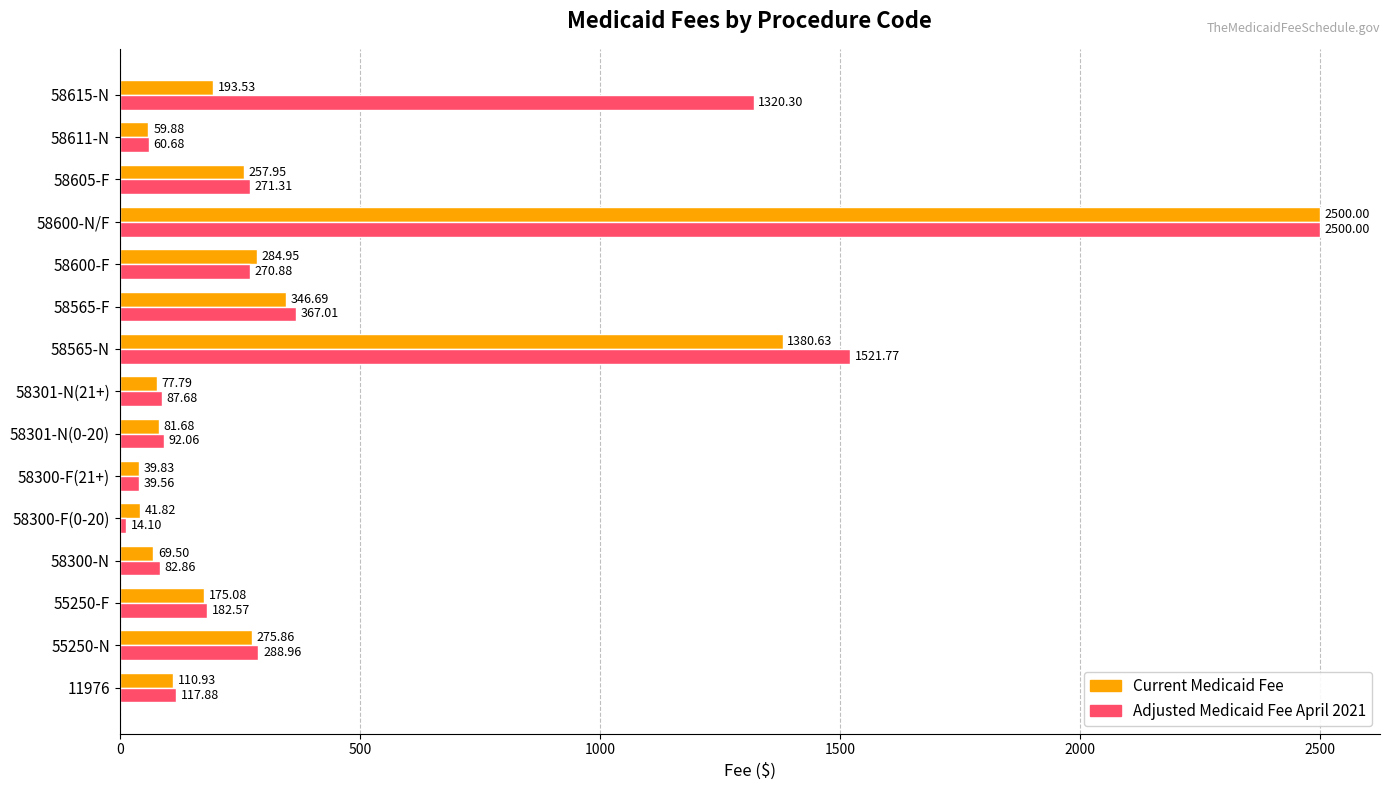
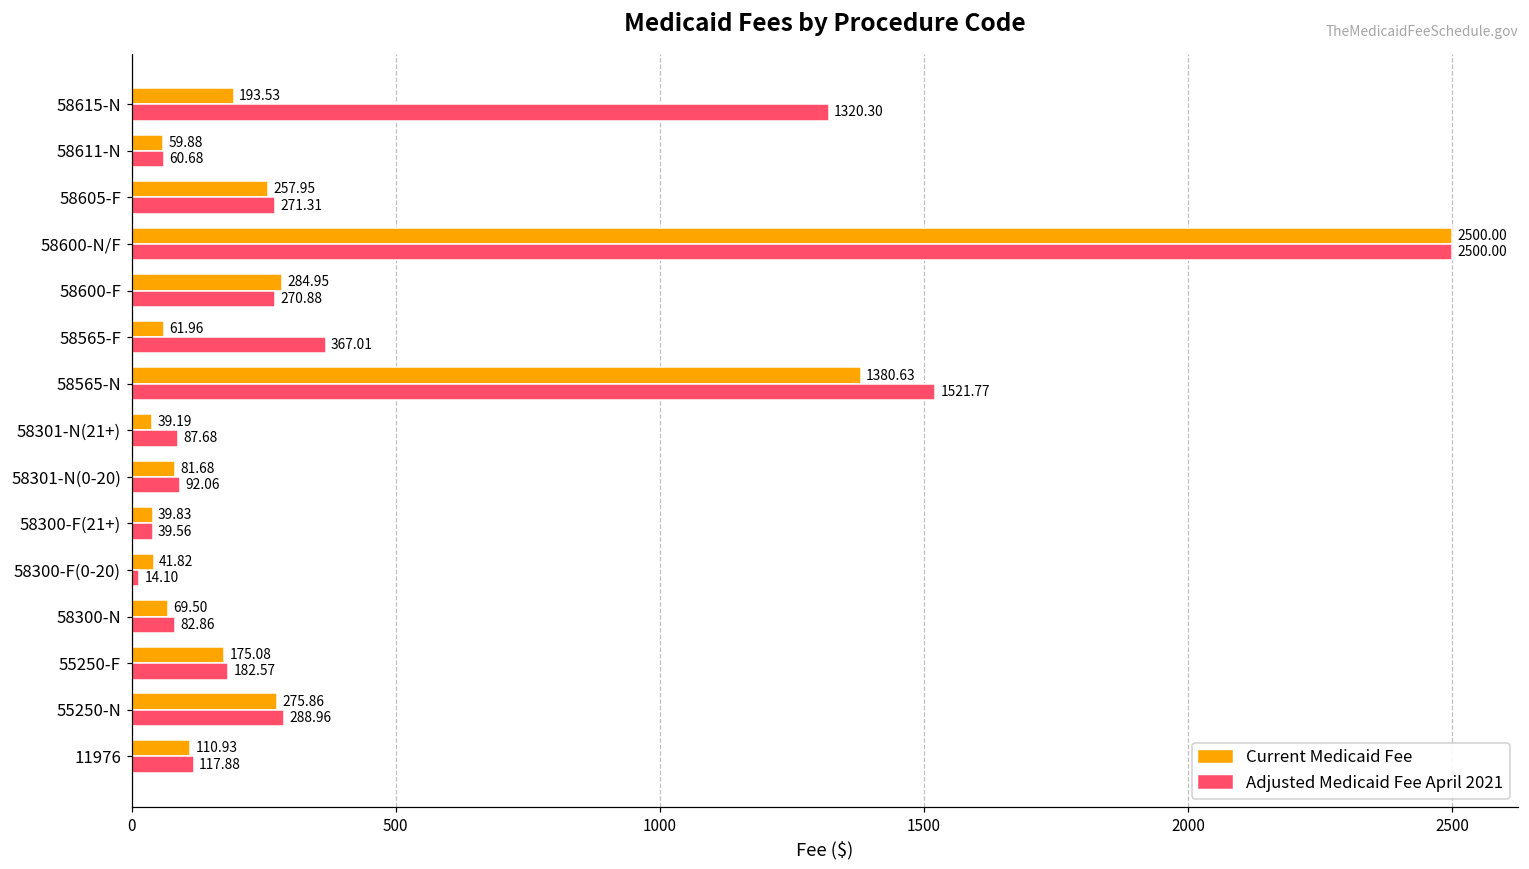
Current Medicaid Fee, 58565-F: 346.69 -> 61.96
Current Medicaid Fee, 58301-N(21+): 77.79 -> 39.19
